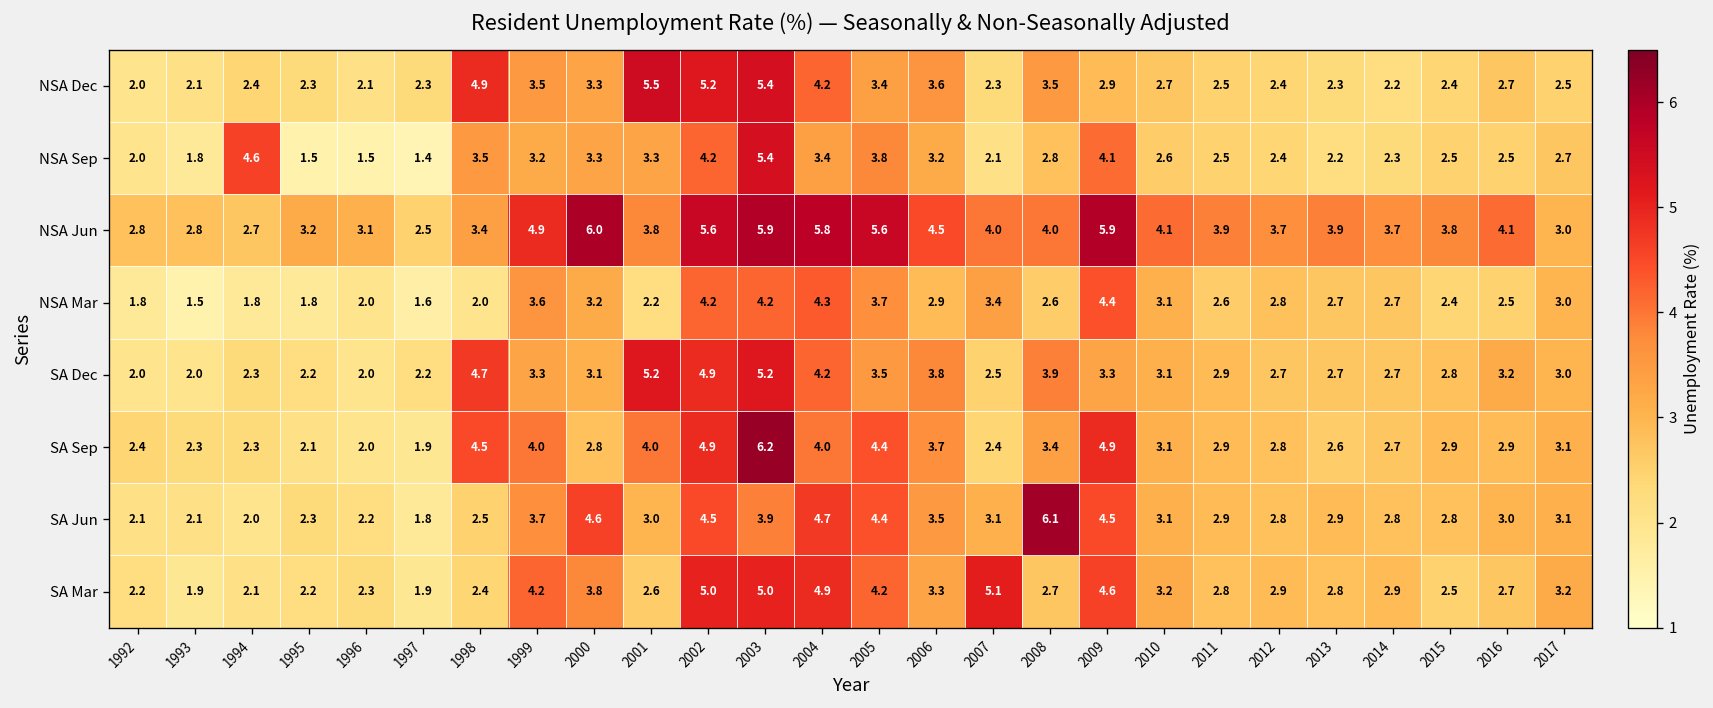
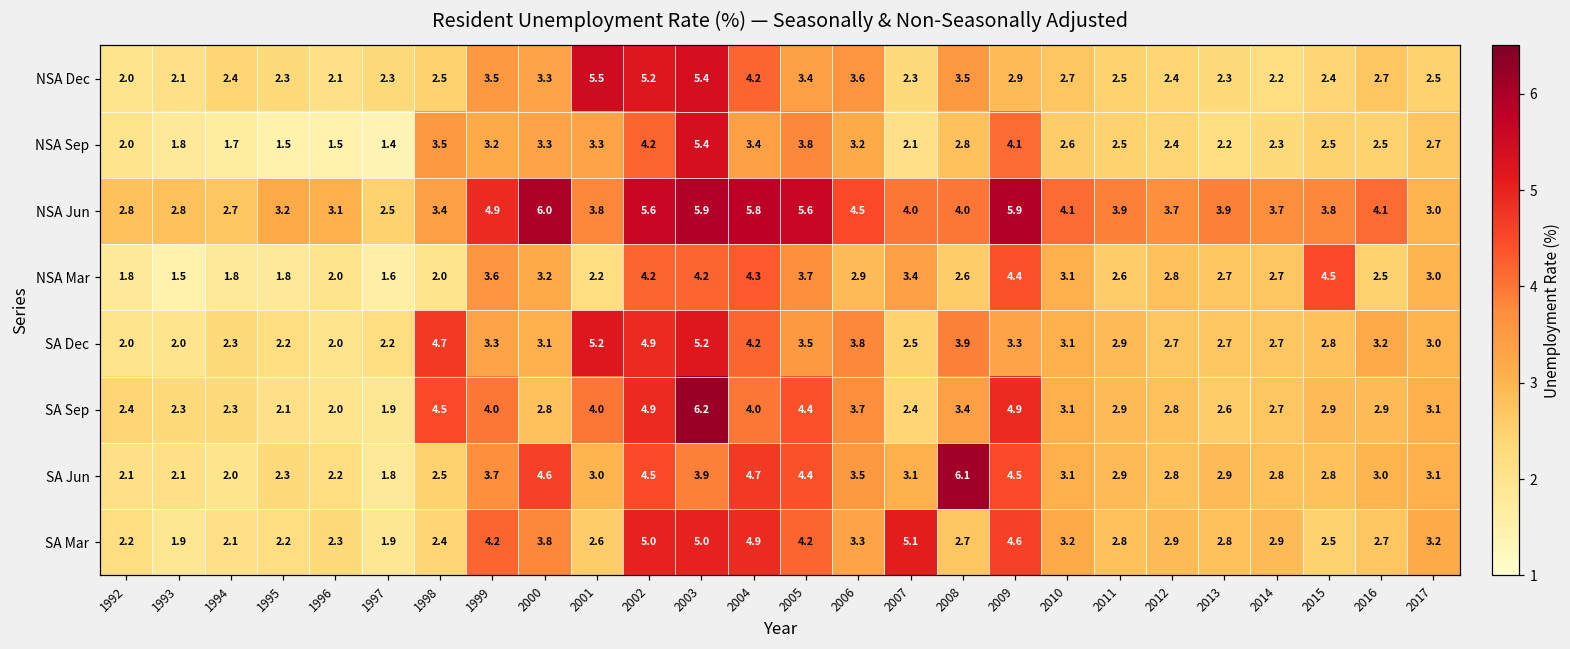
NSA Dec, 1998: 4.9 -> 2.5
NSA Sep, 1994: 4.6 -> 1.7
NSA Mar, 2015: 2.4 -> 4.5
